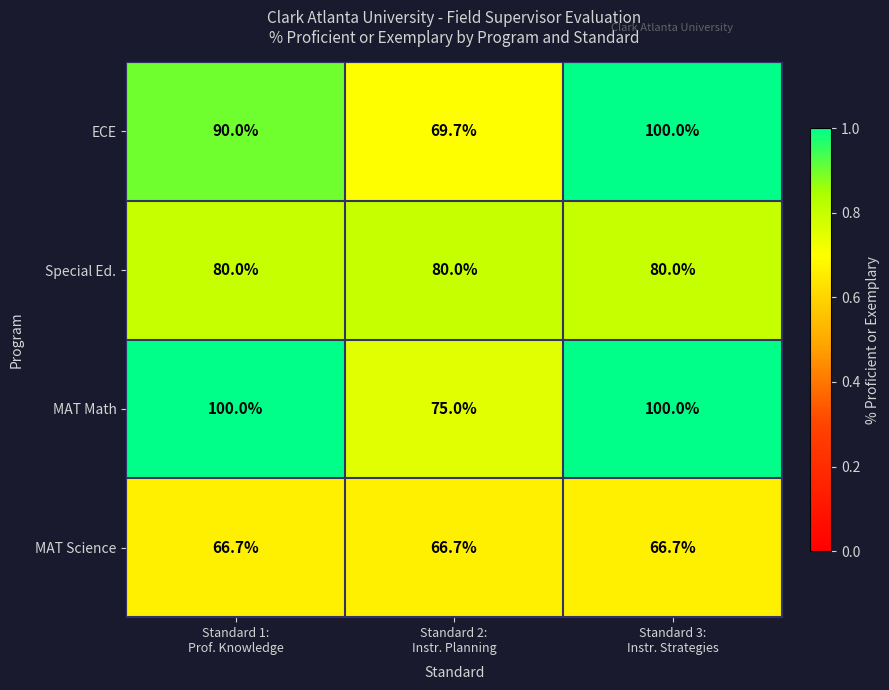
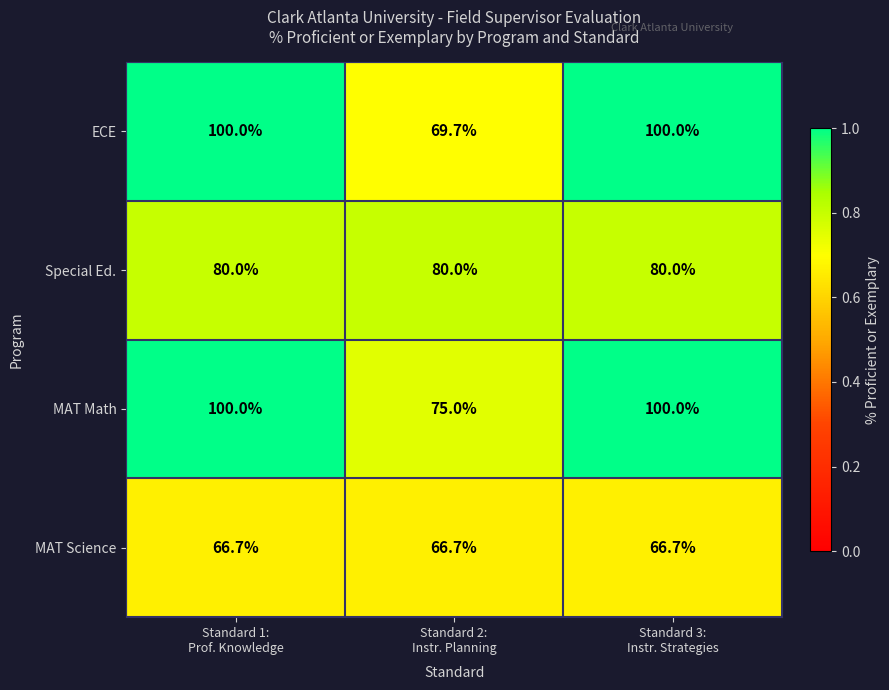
ECE, Standard 1: Prof. Knowledge: 90.0% -> 100.0%
